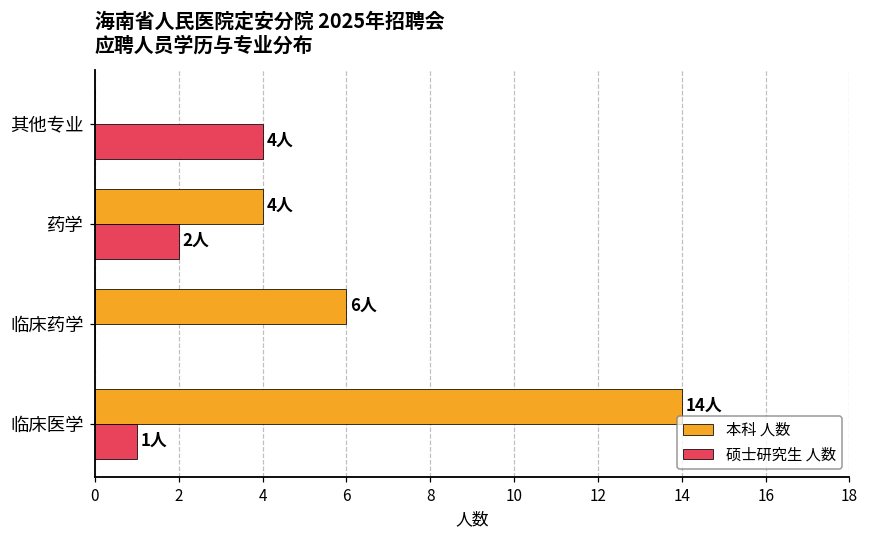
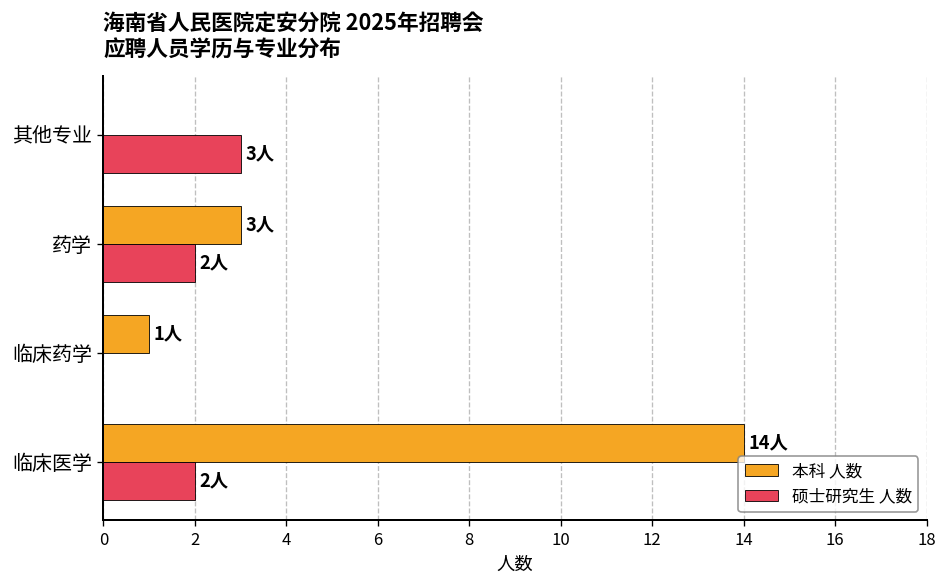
硕士研究生 人数, 其他专业: 4人 -> 3人
本科 人数, 药学: 4人 -> 3人
本科 人数, 临床药学: 6人 -> 1人
硕士研究生 人数, 临床医学: 1人 -> 2人
